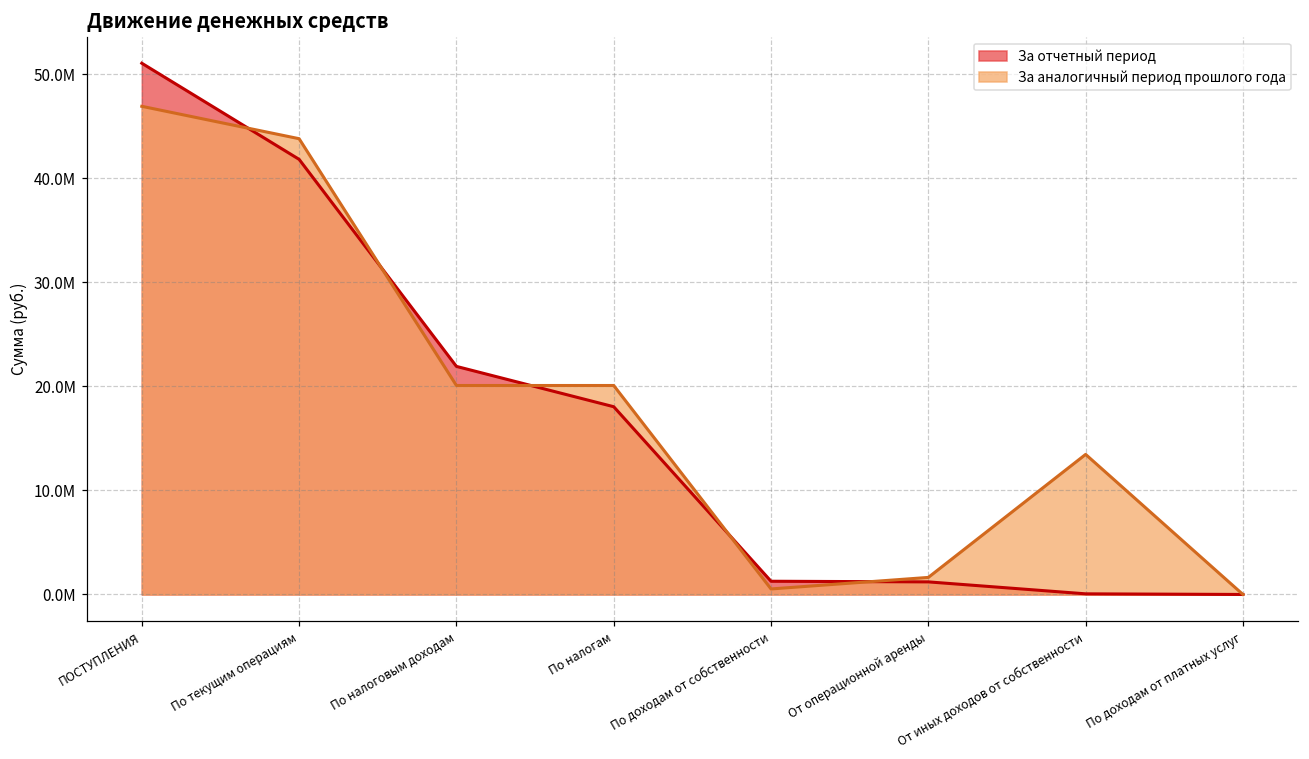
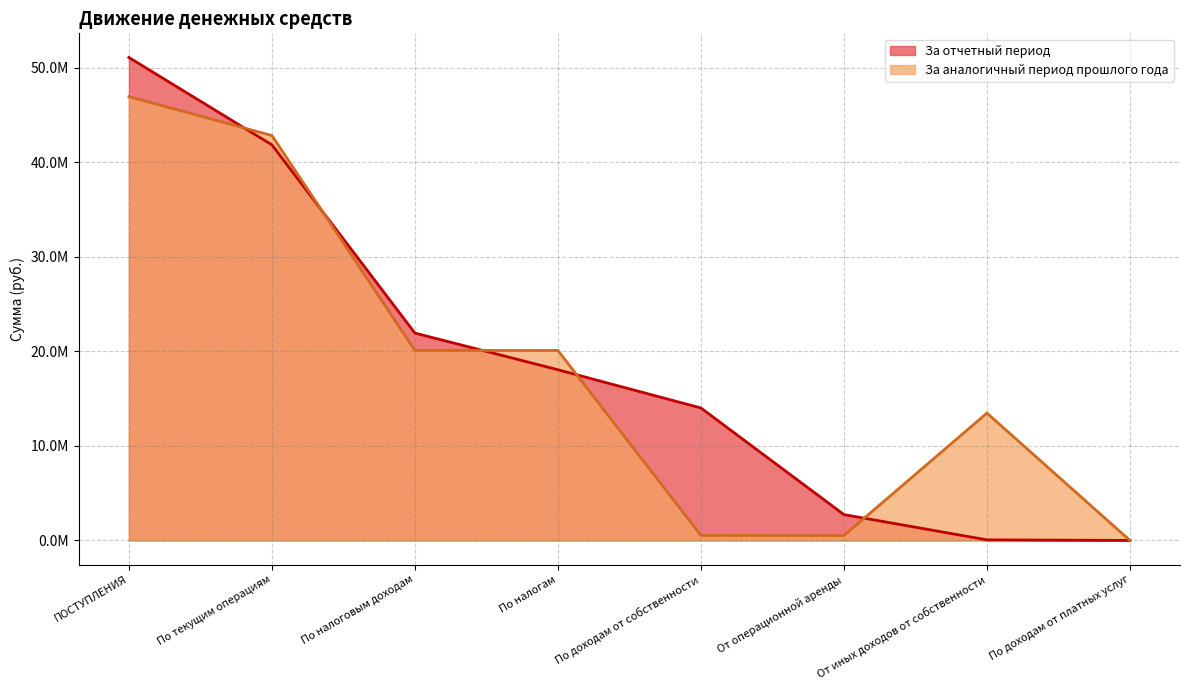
За аналогичный период прошлого года, По текущим операциям: 44000000 -> 43000000
За отчетный период, По доходам от собственности: 1000000 -> 14000000
За отчетный период, От операционной аренды: 1000000 -> 3000000
За аналогичный период прошлого года, От операционной аренды: 2000000 -> 1000000
